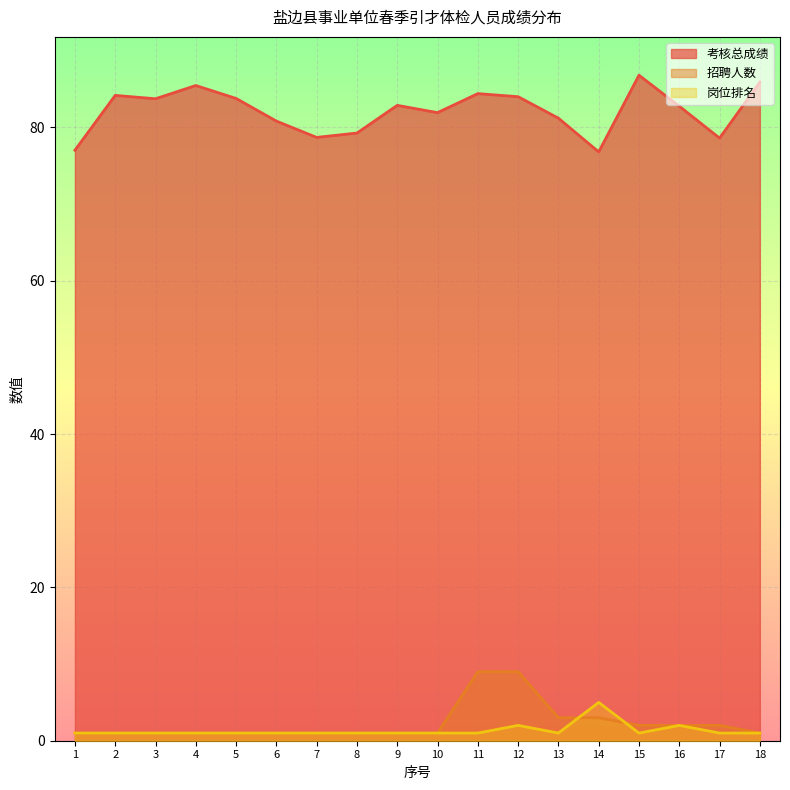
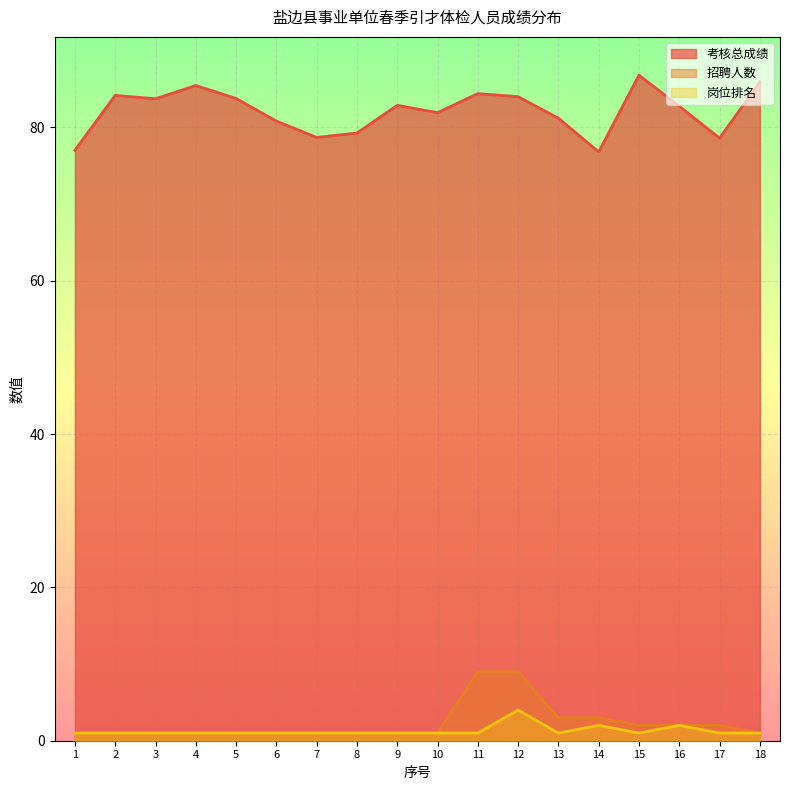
岗位排名, 12: 2 -> 4
岗位排名, 14: 5 -> 2
